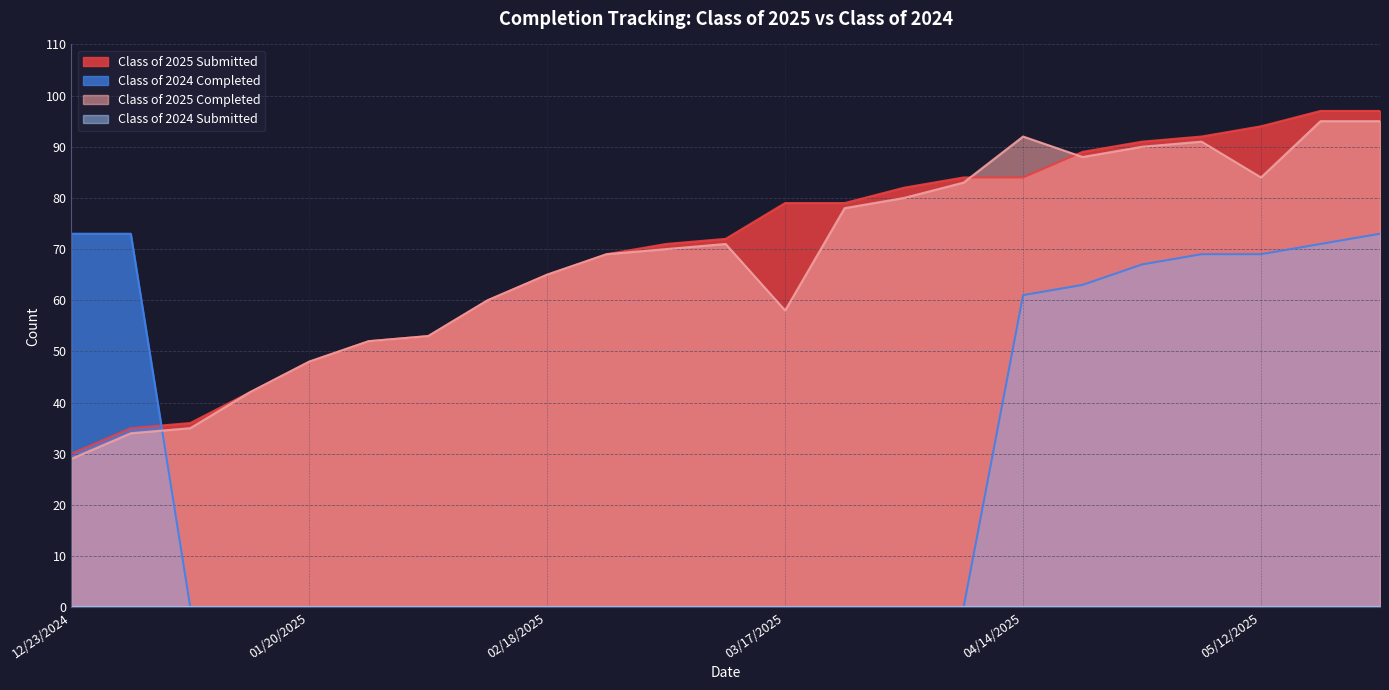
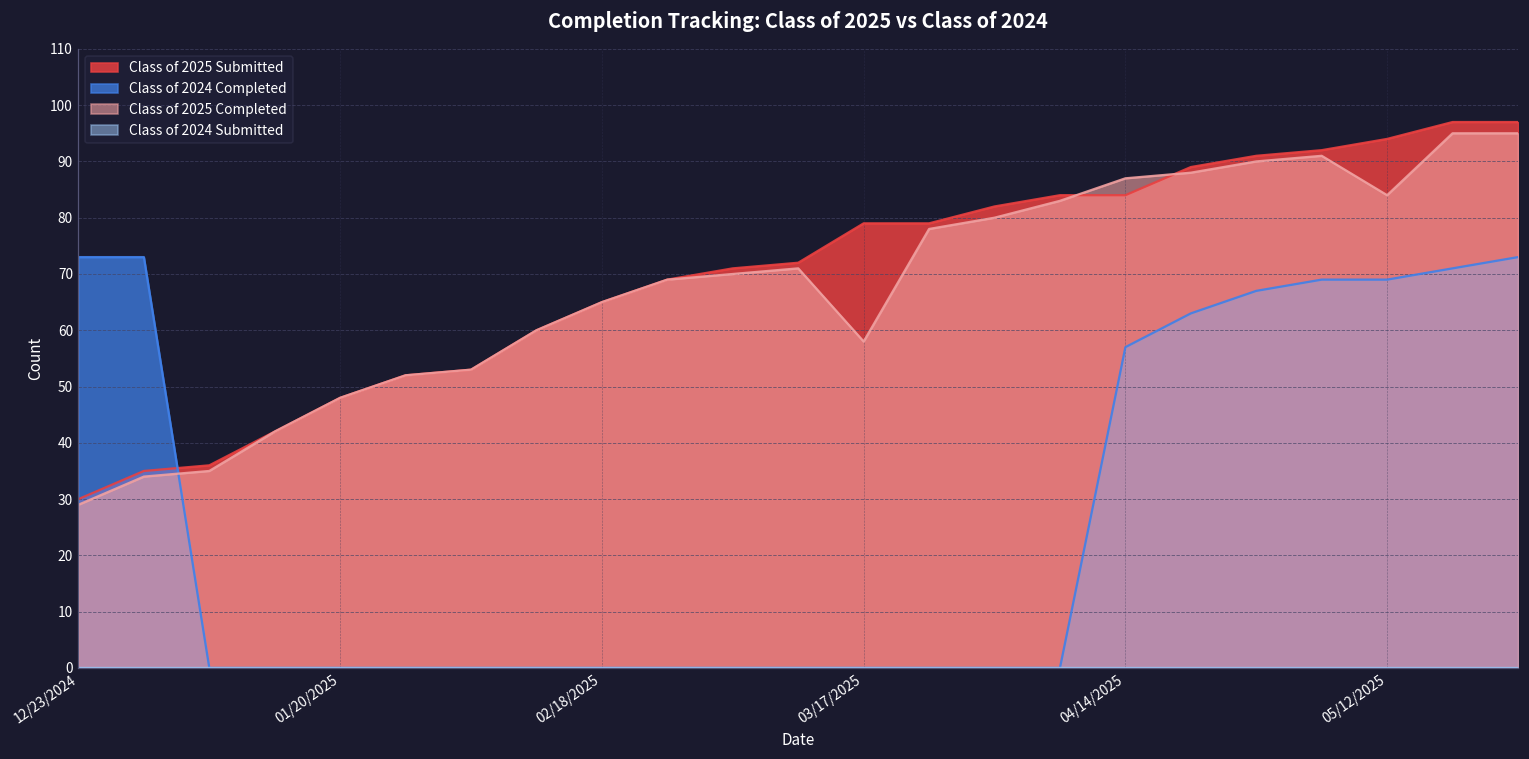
Class of 2024 Completed, 04/14/2025: 61 -> 57
Class of 2025 Completed, 04/14/2025: 92 -> 87
